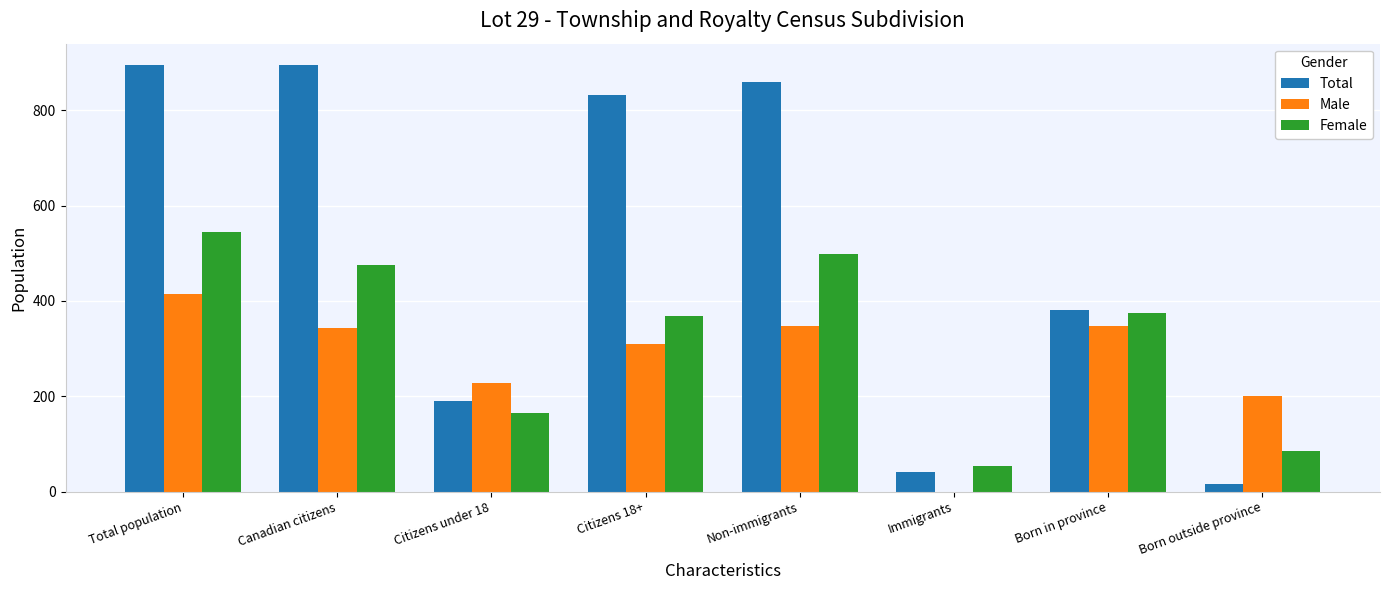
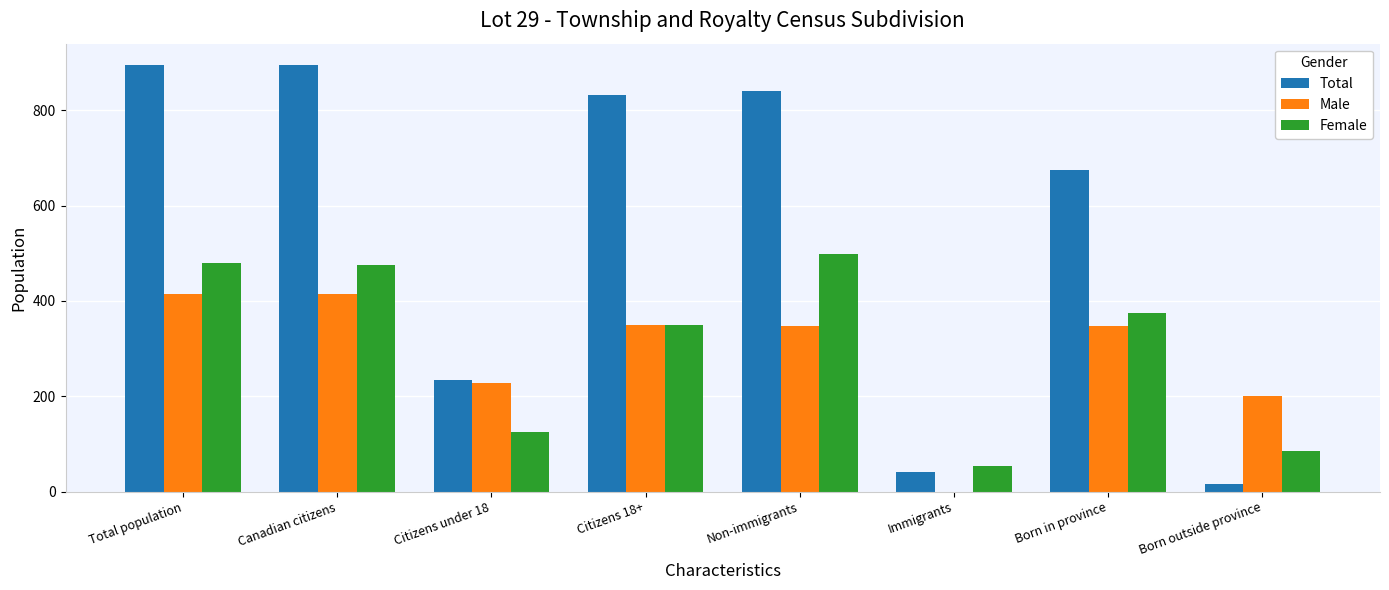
Female, Total population: 540 -> 480
Male, Canadian citizens: 340 -> 420
Total, Citizens under 18: 190 -> 230
Female, Citizens under 18: 160 -> 130
Male, Citizens 18+: 310 -> 350
Female, Citizens 18+: 370 -> 350
Total, Non-immigrants: 860 -> 840
Total, Born in province: 380 -> 680
